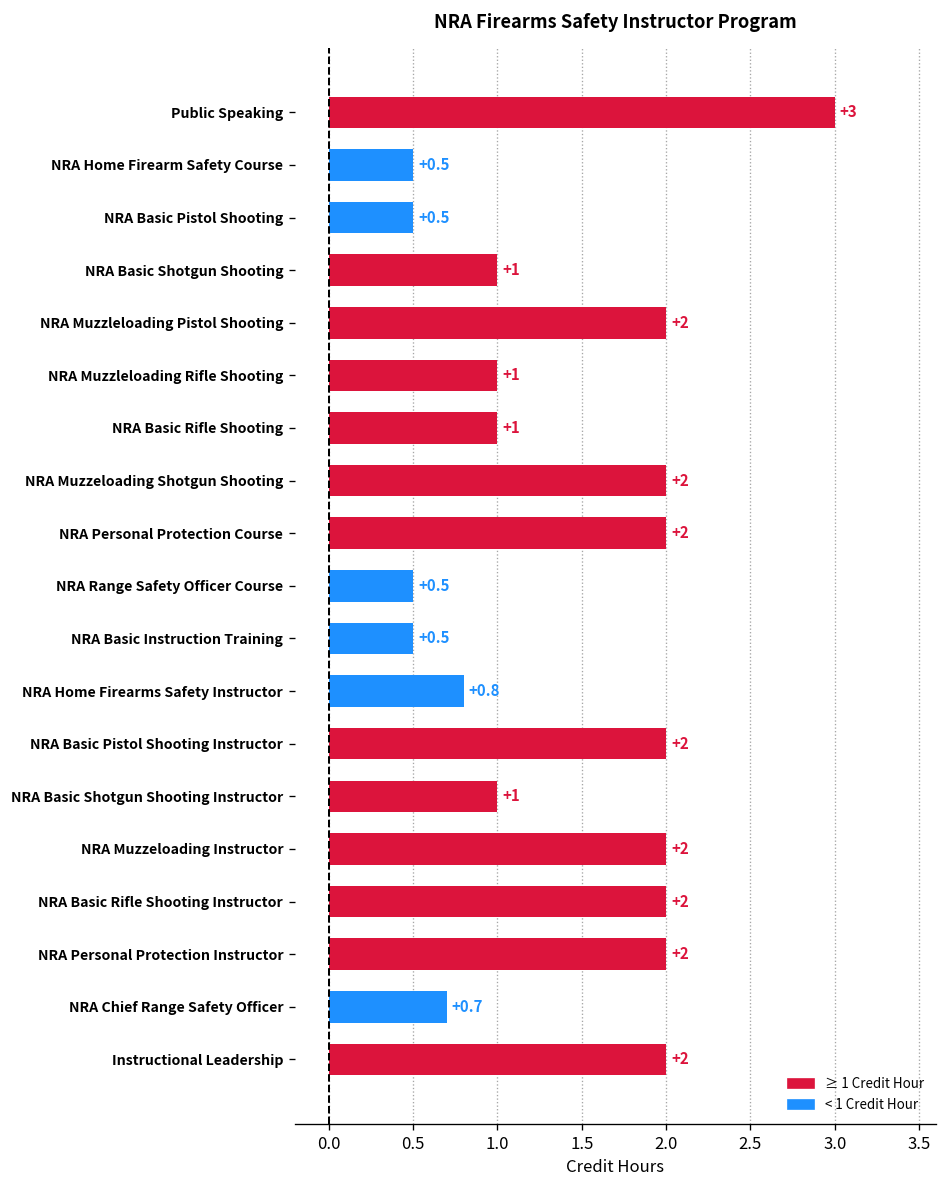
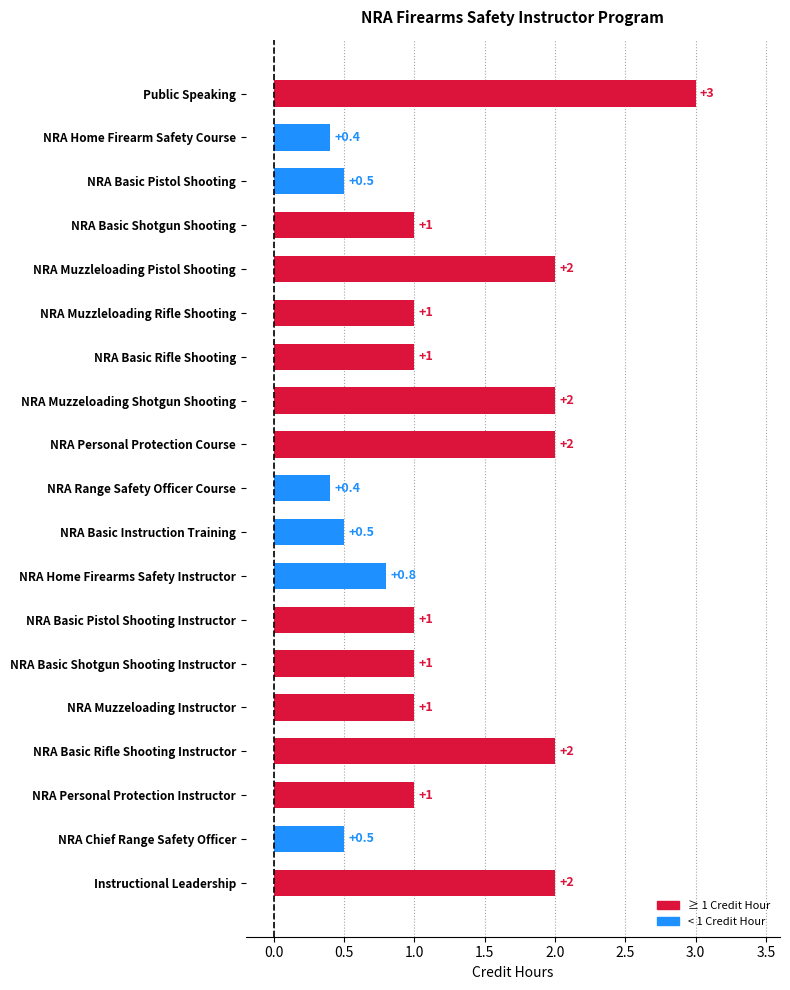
NRA Home Firearm Safety Course: +0.5 -> +0.4
NRA Range Safety Officer Course: +0.5 -> +0.4
NRA Basic Pistol Shooting Instructor: +2 -> +1
NRA Muzzeloading Instructor: +2 -> +1
NRA Personal Protection Instructor: +2 -> +1
NRA Chief Range Safety Officer: +0.7 -> +0.5
